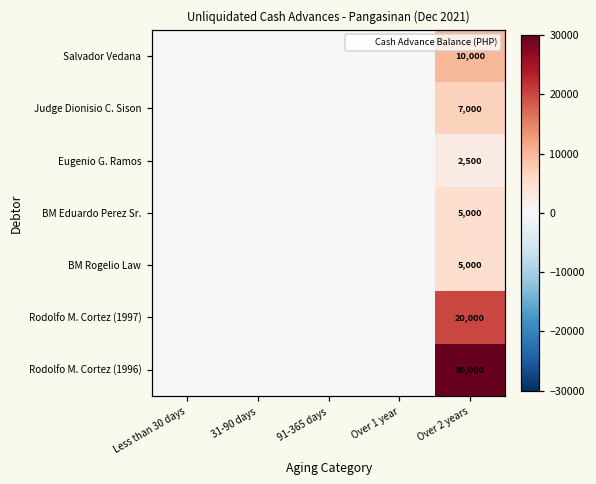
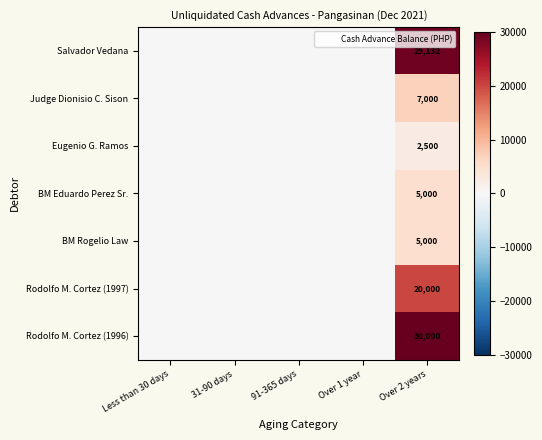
Salvador Vedana, Over 2 years: 10,000 -> 29,132
